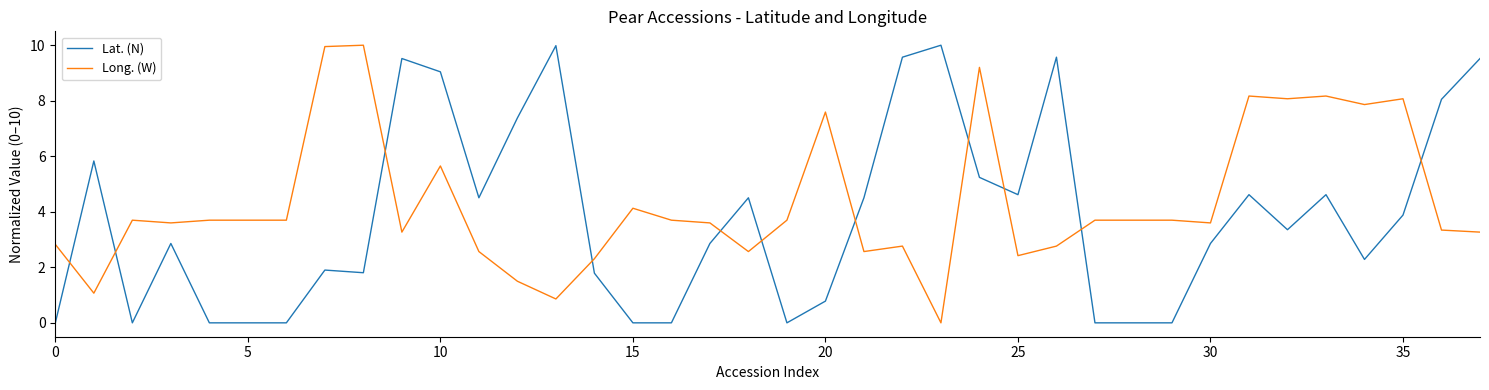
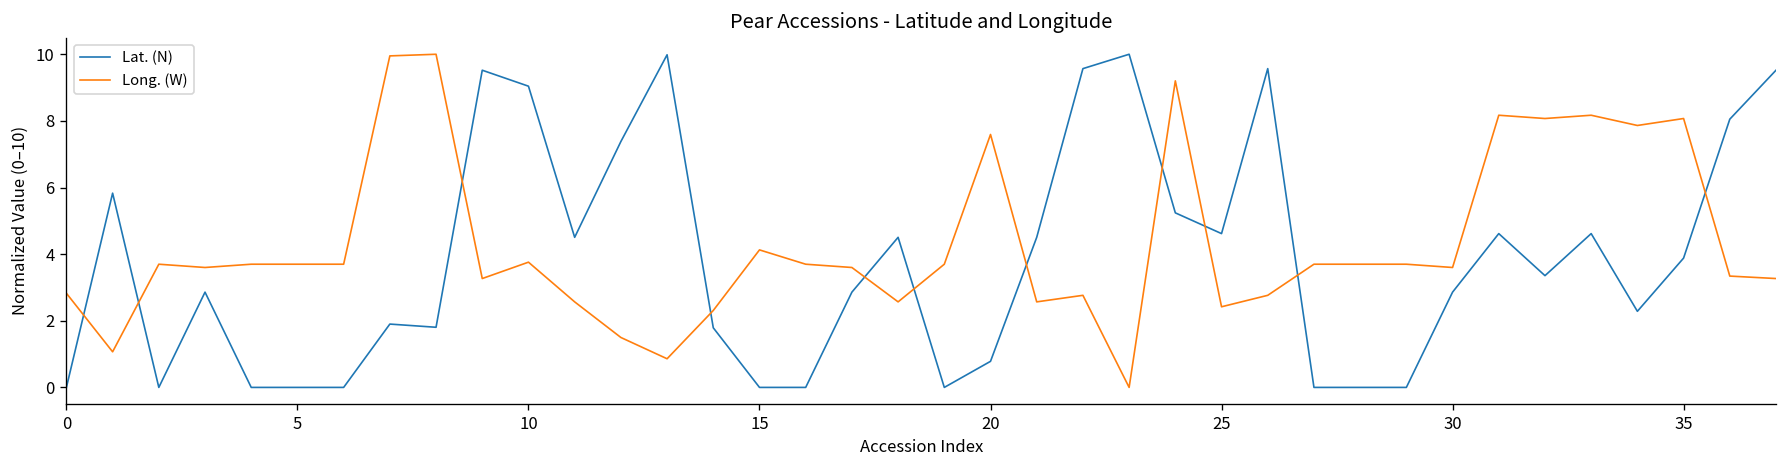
Long. (W), 10: 5.7 -> 3.8
